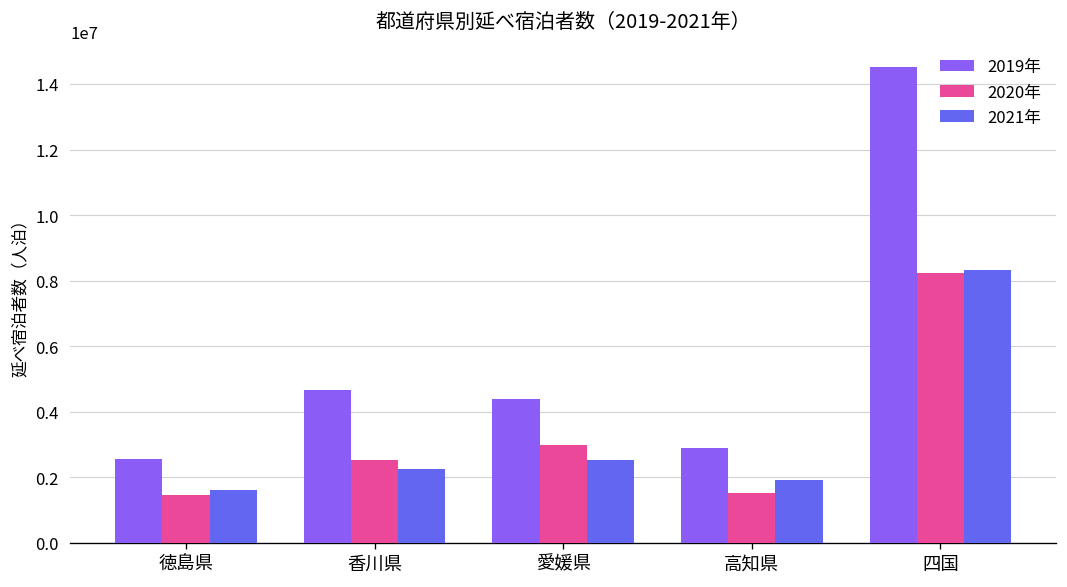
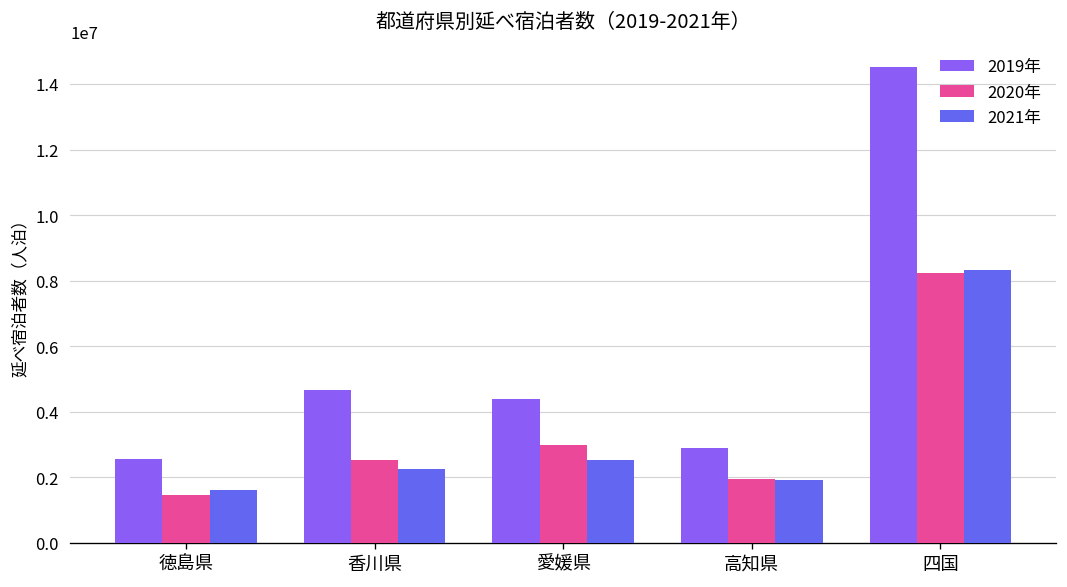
2020年, 高知県: 1500000 -> 2000000
